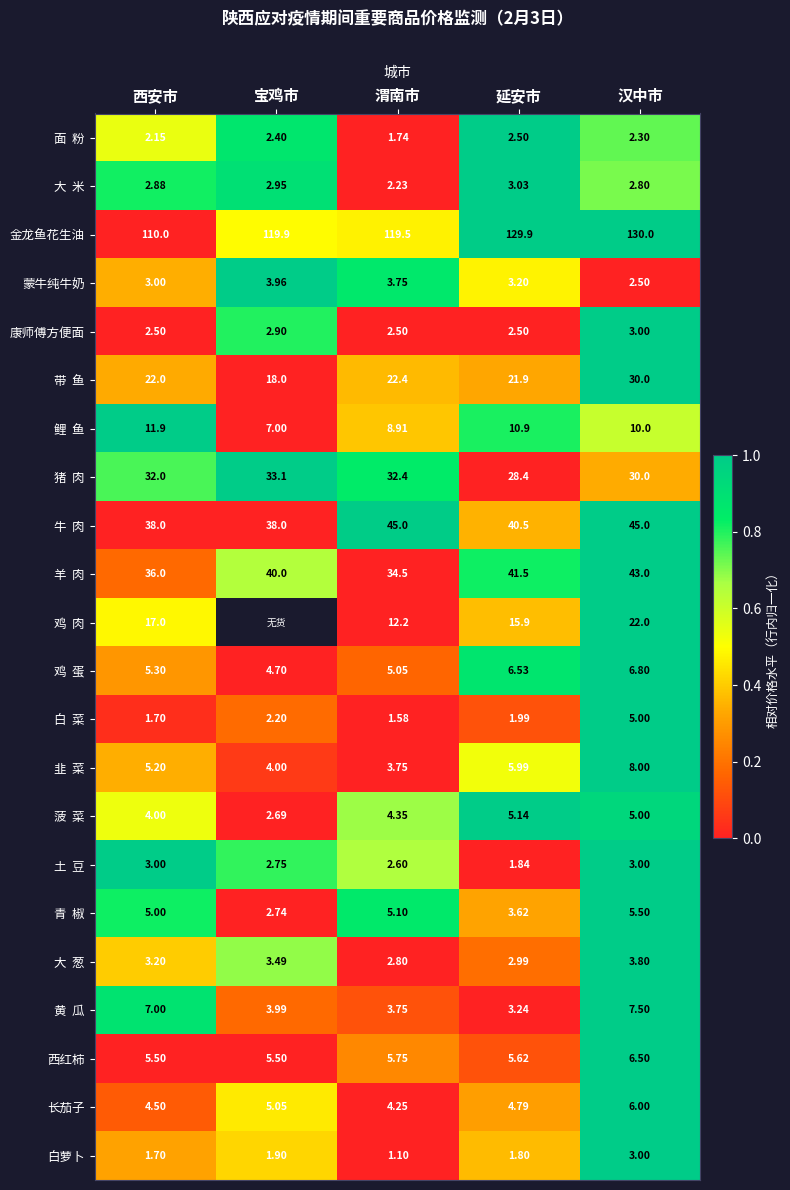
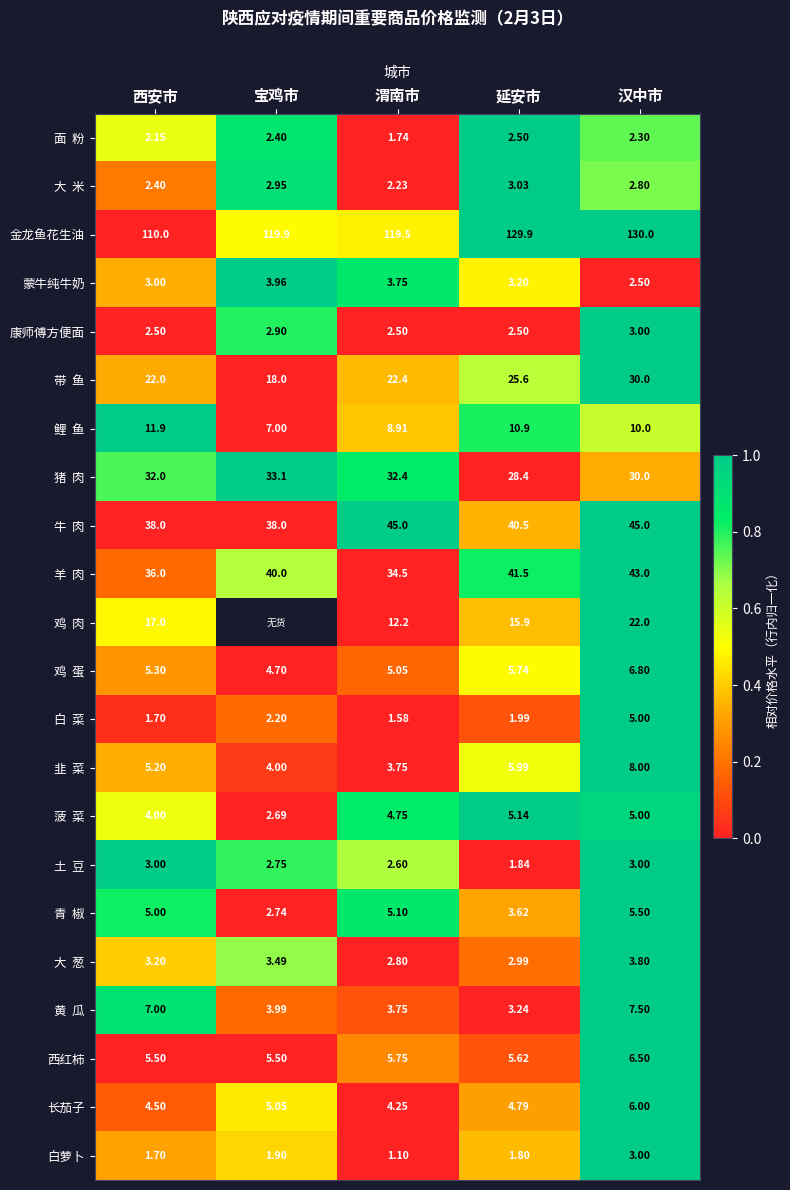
大 米, 西安市: 2.88 -> 2.40
带 鱼, 延安市: 21.9 -> 25.6
鸡 蛋, 延安市: 6.53 -> 5.74
菠 菜, 渭南市: 4.35 -> 4.75
